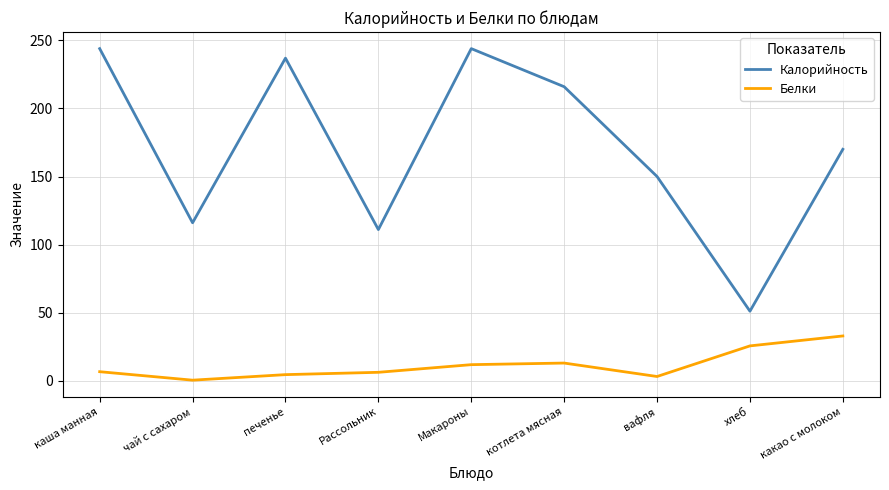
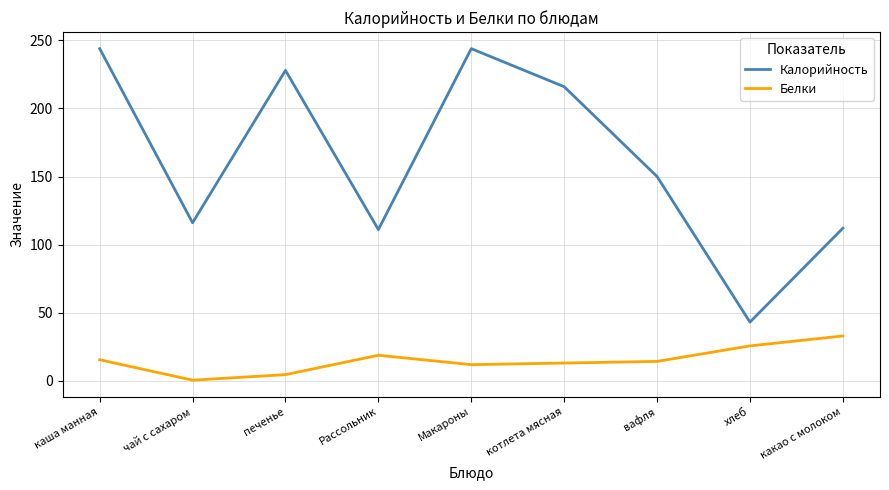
Белки, каша манная: 7 -> 15
Калорийность, печенье: 237 -> 228
Белки, Рассольник: 6 -> 19
Белки, вафля: 3 -> 14
Калорийность, хлеб: 51 -> 43
Калорийность, какао с молоком: 170 -> 112
